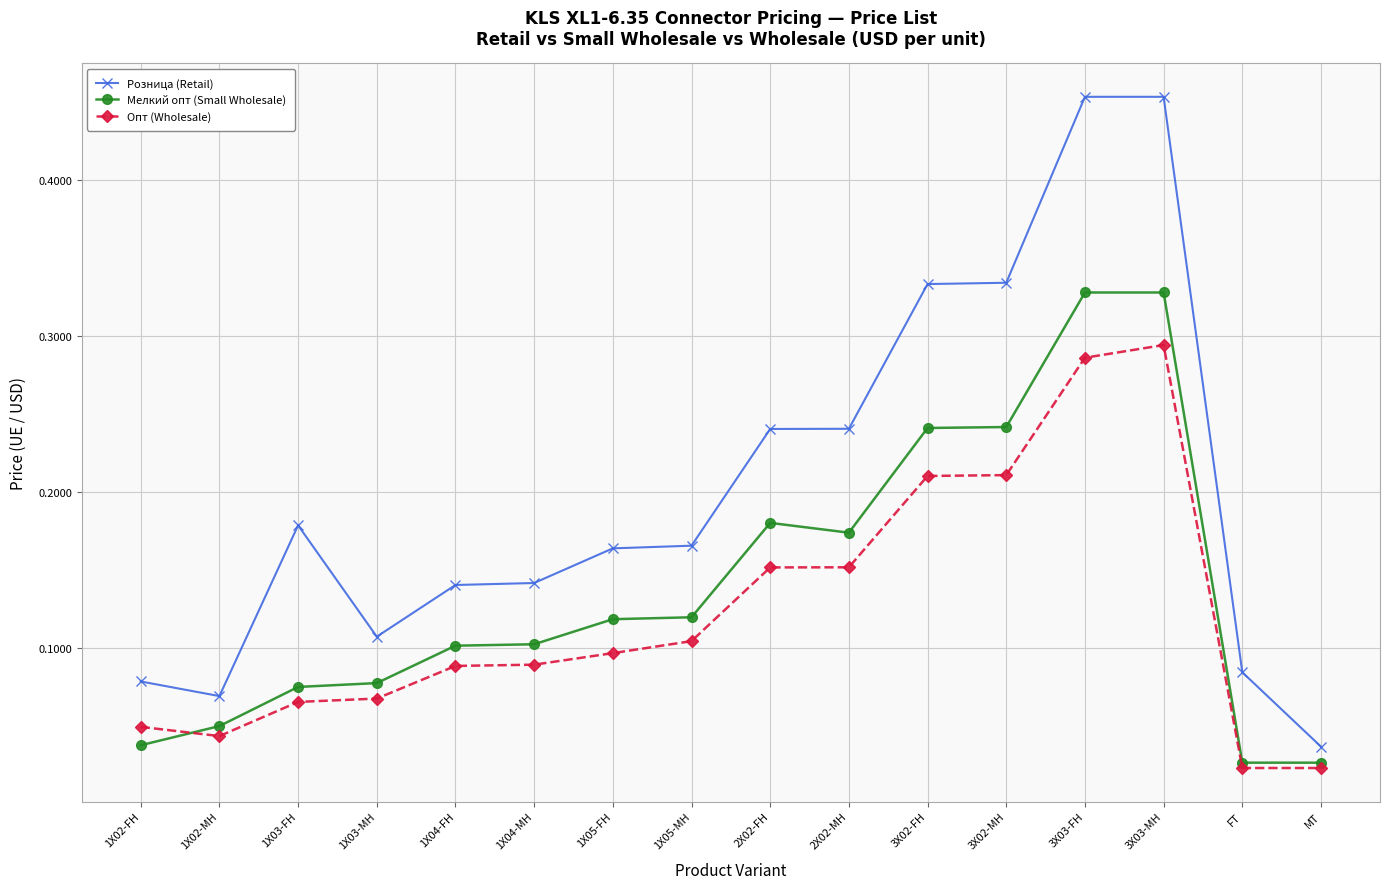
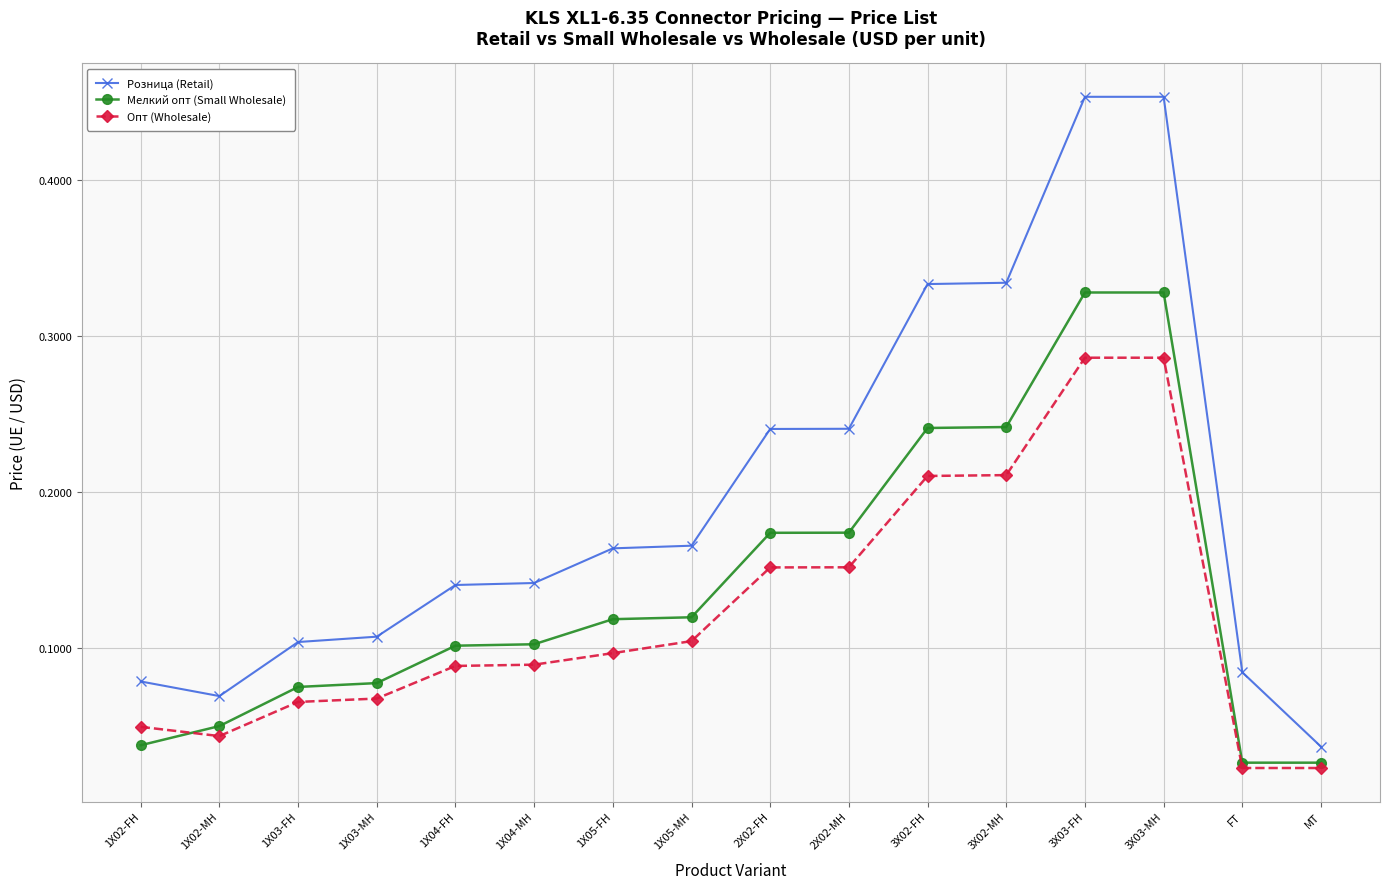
Розница (Retail), 1X03-FH: 0.179 -> 0.104
Мелкий опт (Small Wholesale), 2X02-FH: 0.180 -> 0.174
Опт (Wholesale), 3X03-MH: 0.294 -> 0.286
